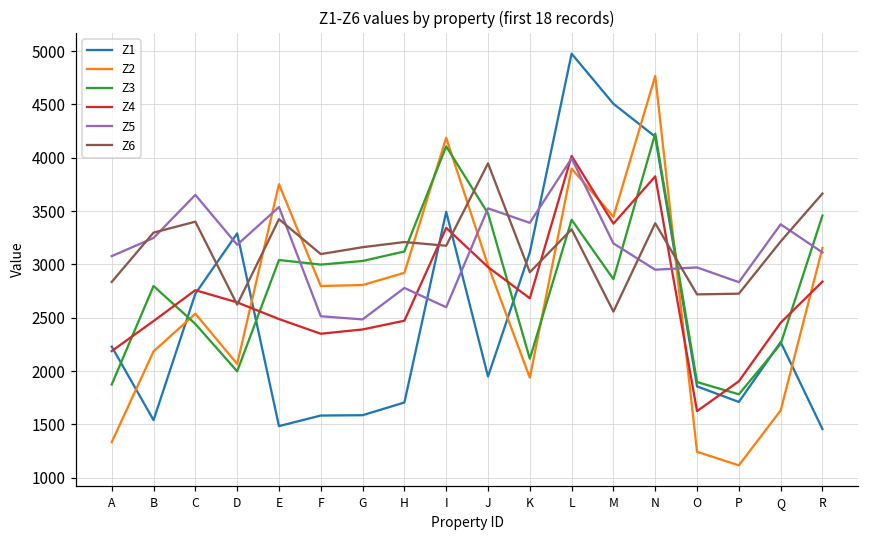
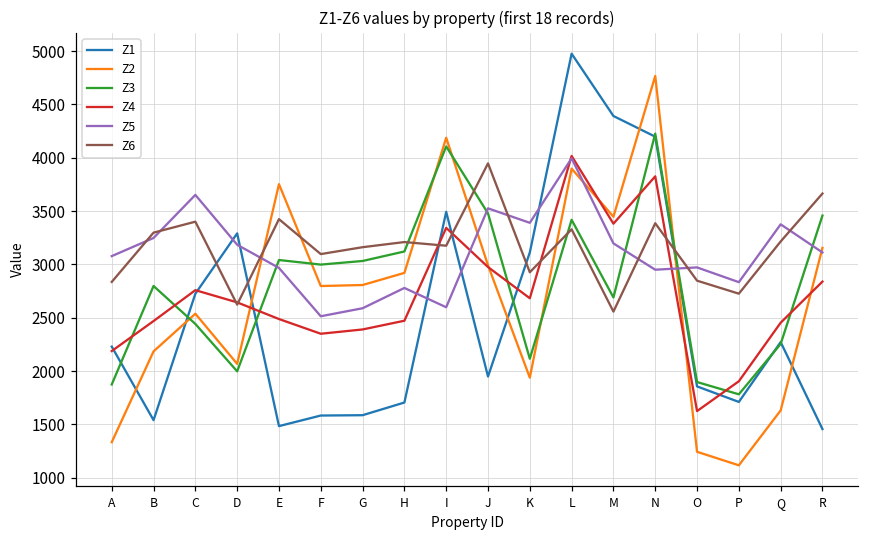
Z5, E: 3500 -> 3000
Z5, G: 2500 -> 2600
Z1, M: 4500 -> 4400
Z3, M: 2900 -> 2700
Z6, O: 2700 -> 2800
